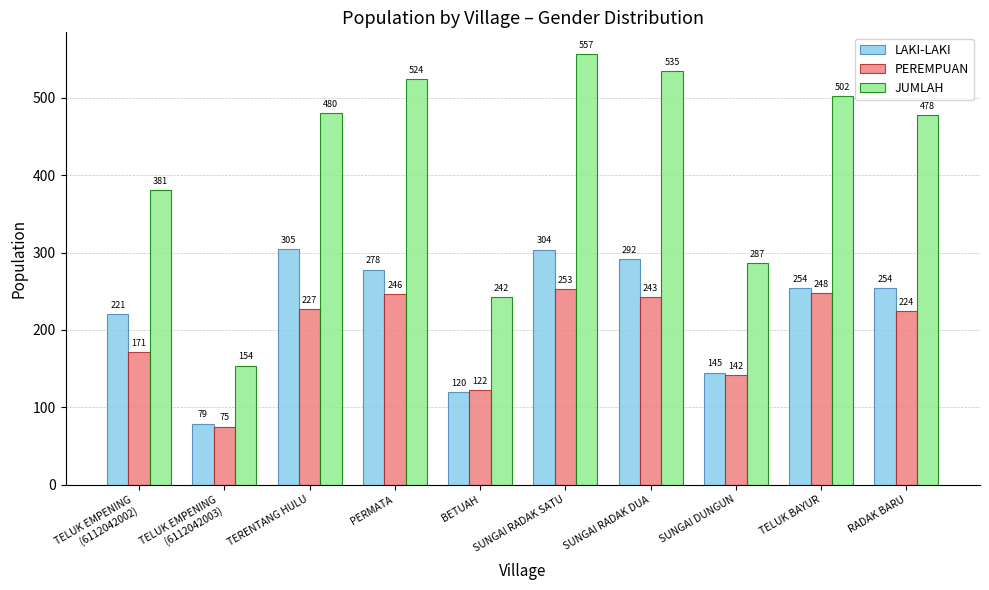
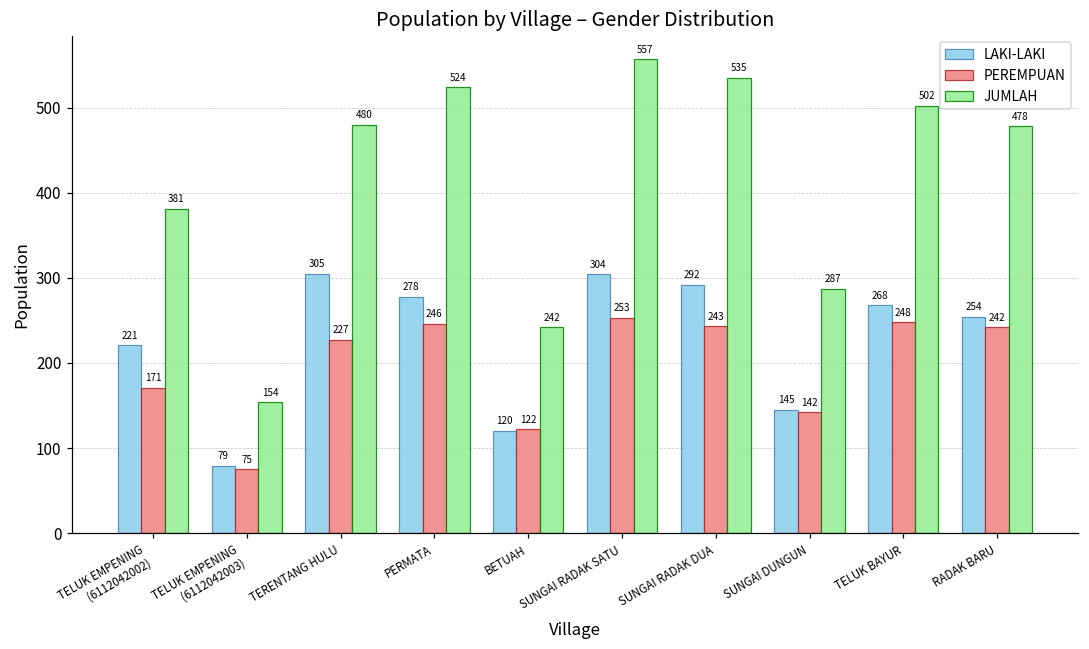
LAKI-LAKI, TELUK BAYUR: 254 -> 268
PEREMPUAN, RADAK BARU: 224 -> 242
